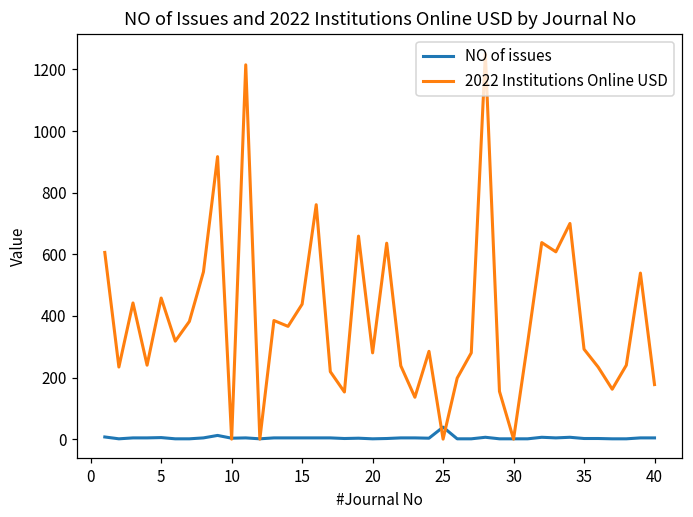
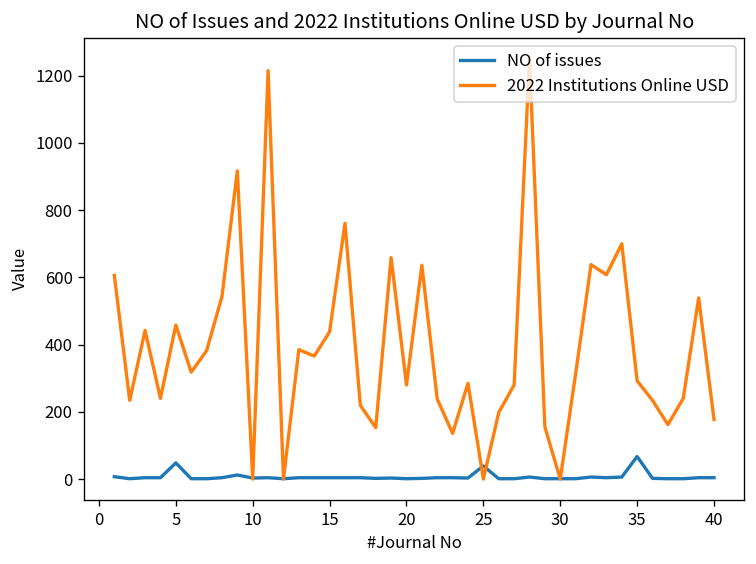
NO of issues, 5: 10 -> 50
NO of issues, 35: 0 -> 70
